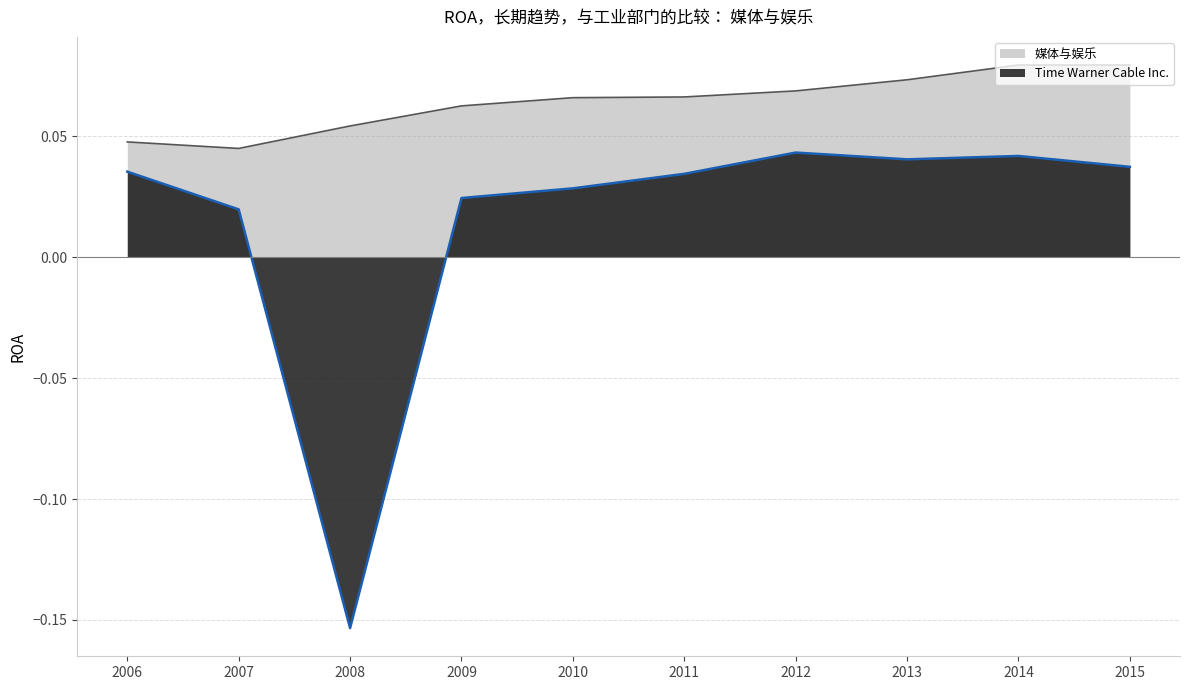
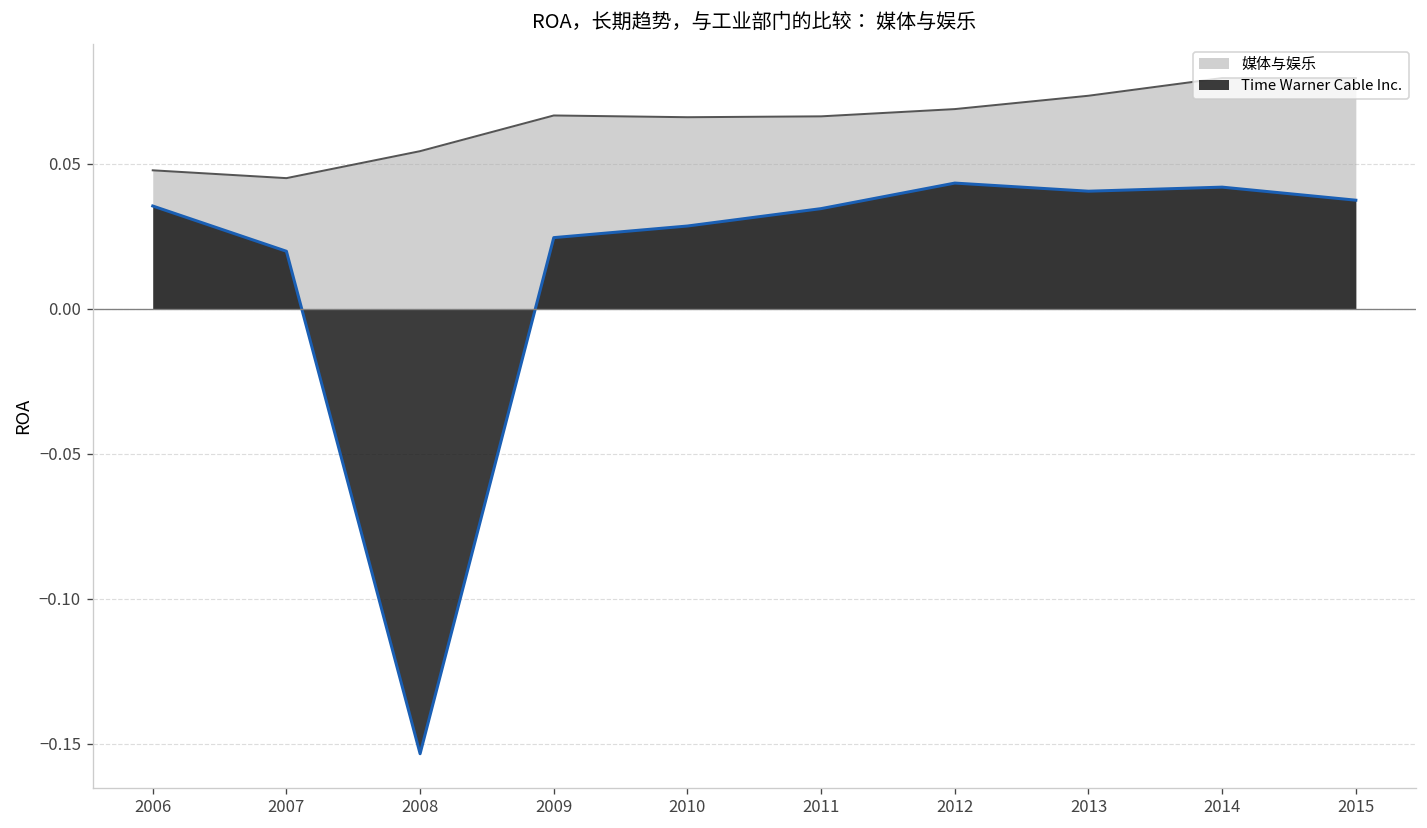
媒体与娱乐, 2009: 0.063 -> 0.067
